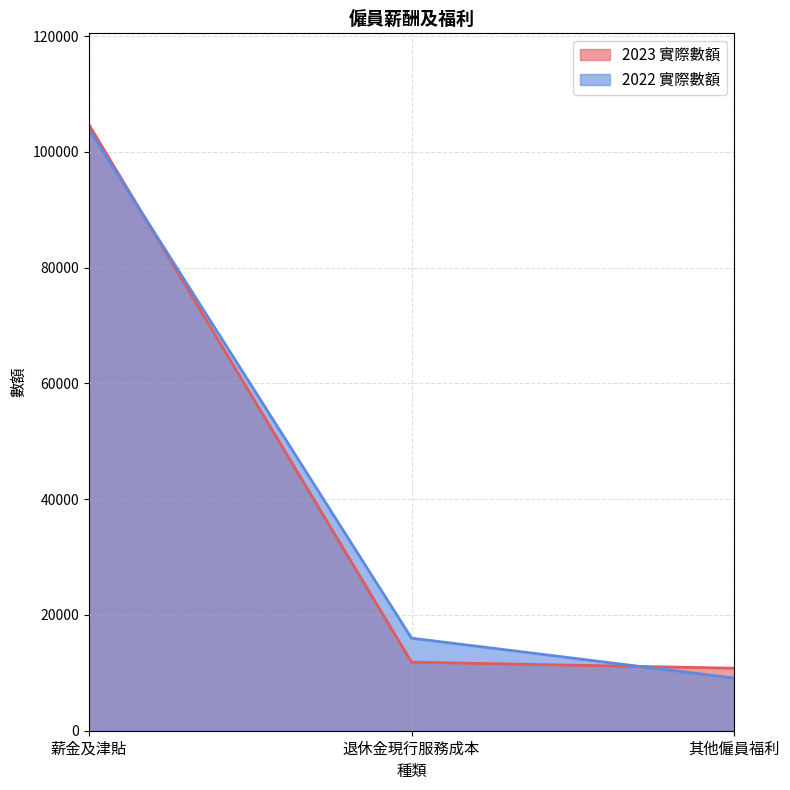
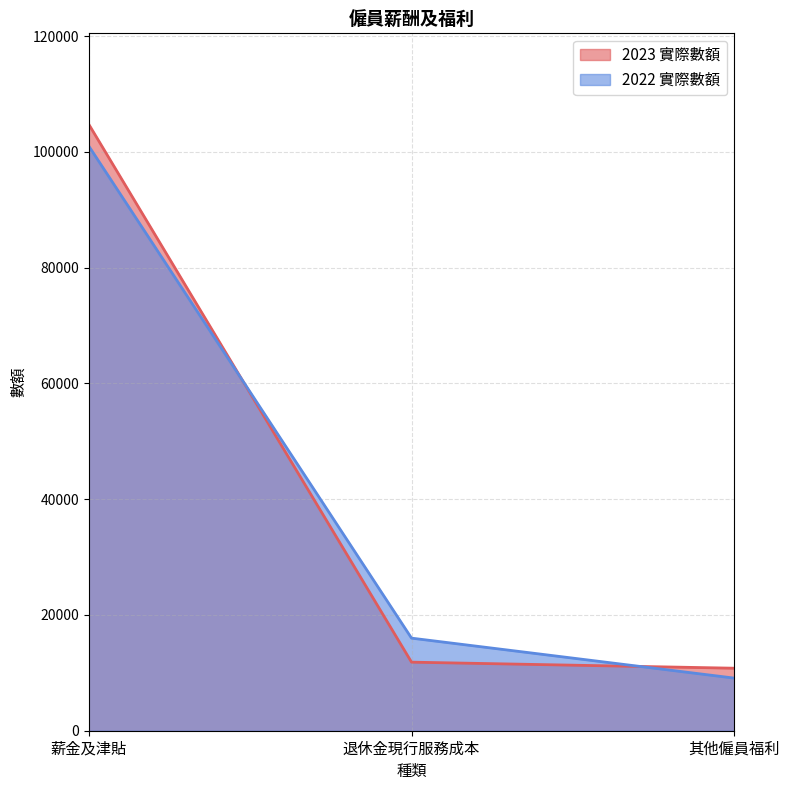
2022 實際數額, 薪金及津貼: 104000 -> 101000
